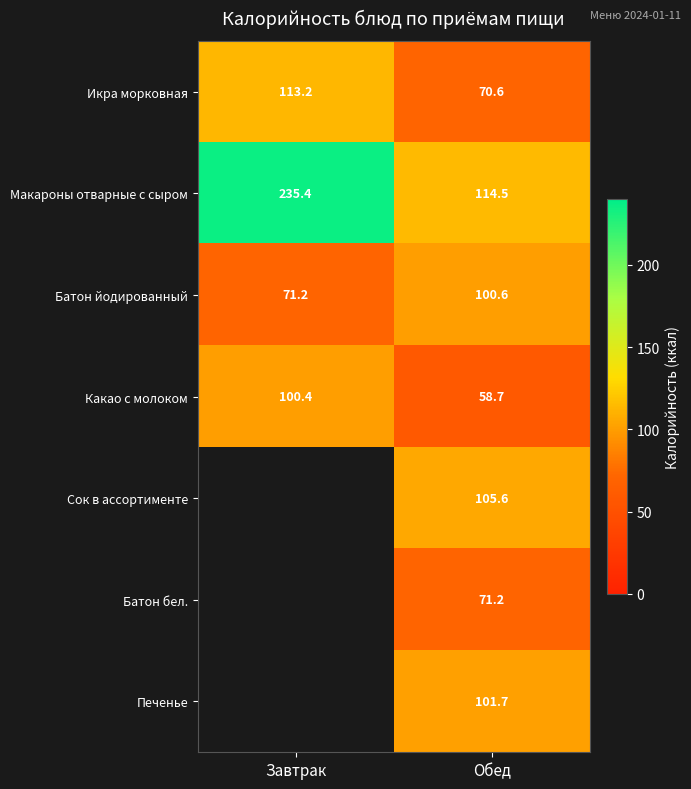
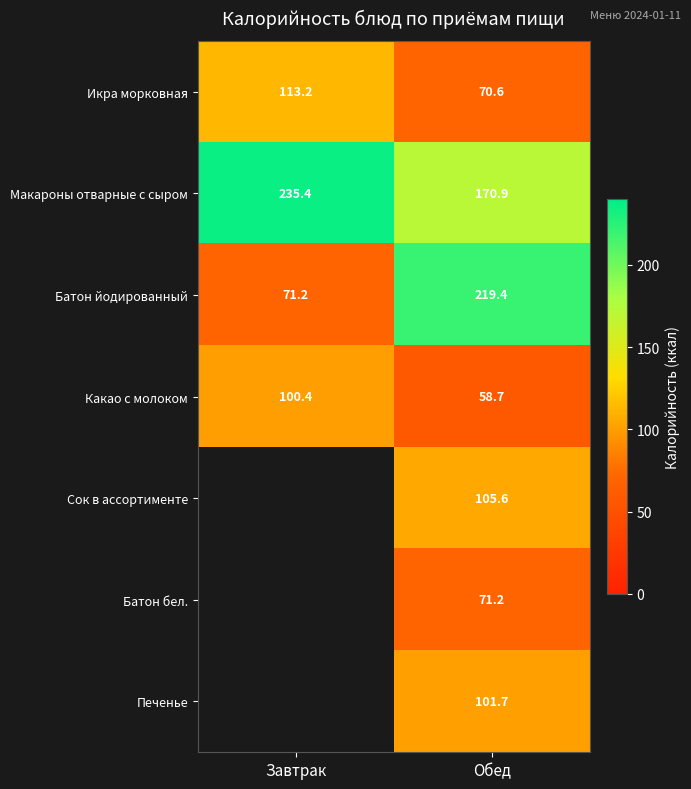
Макароны отварные с сыром, Обед: 114.5 -> 170.9
Батон йодированный, Обед: 100.6 -> 219.4
